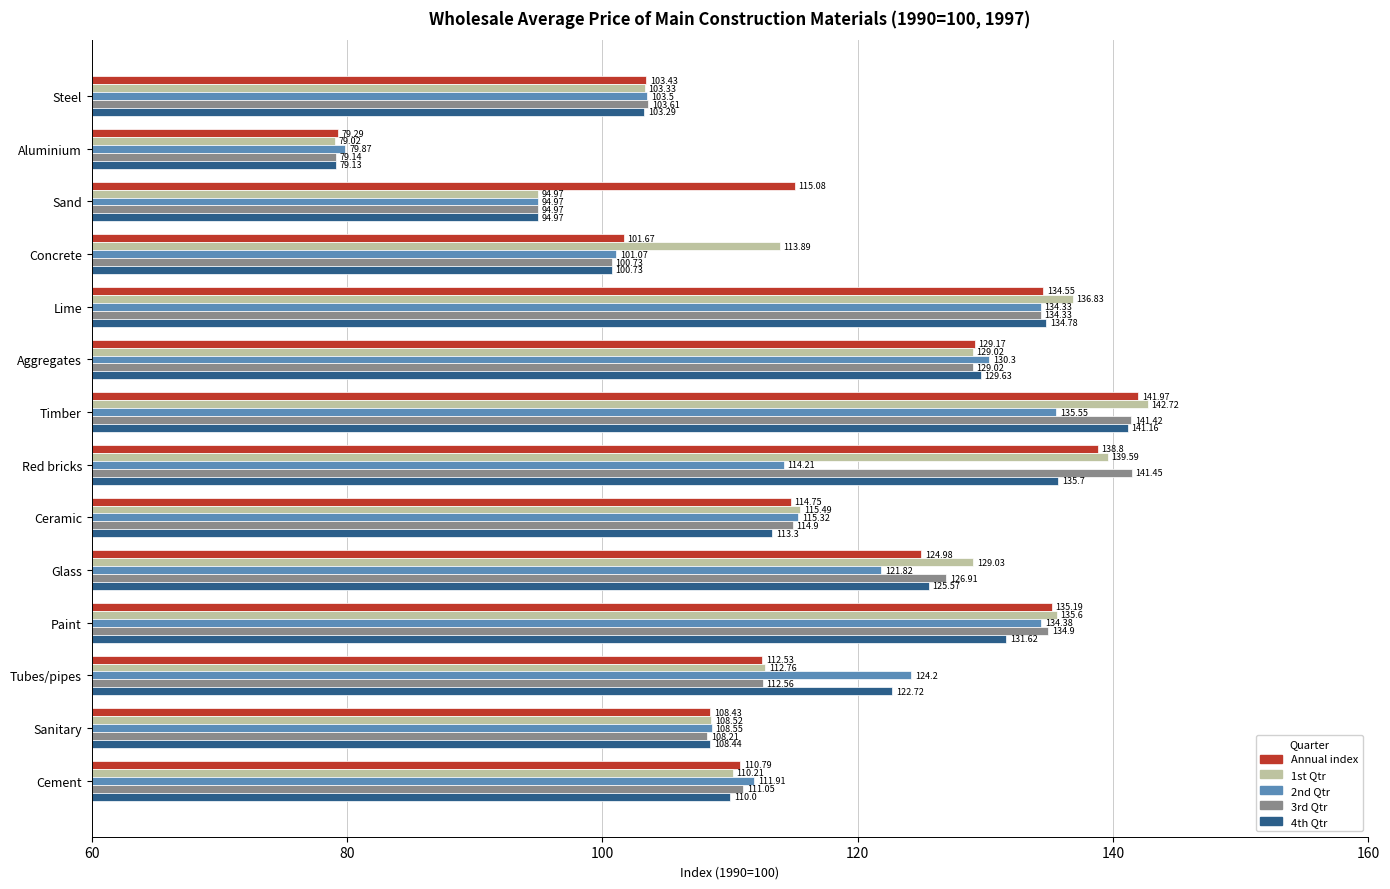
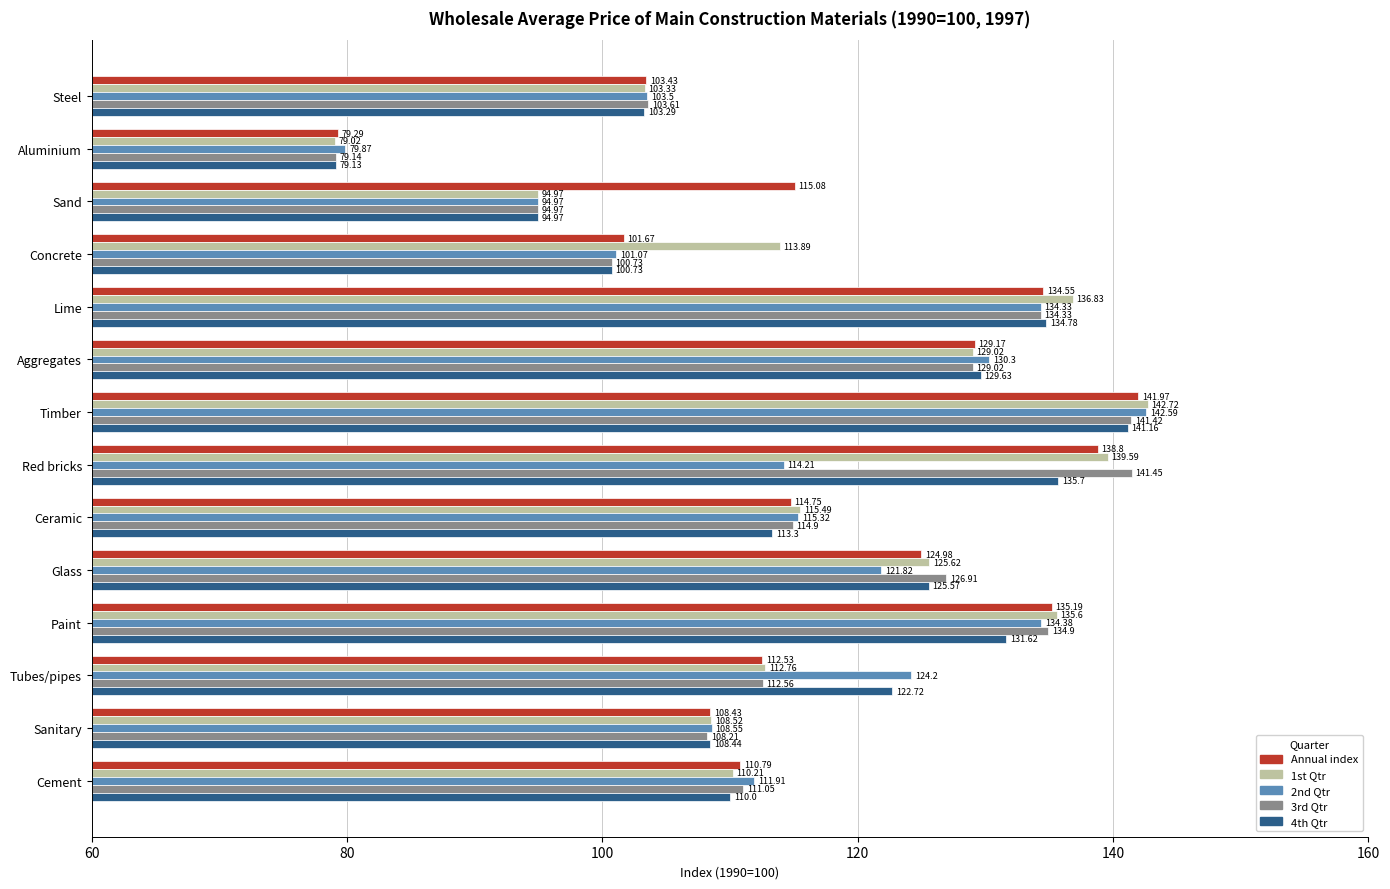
2nd Qtr, Timber: 135.55 -> 142.59
1st Qtr, Glass: 129.03 -> 125.62
